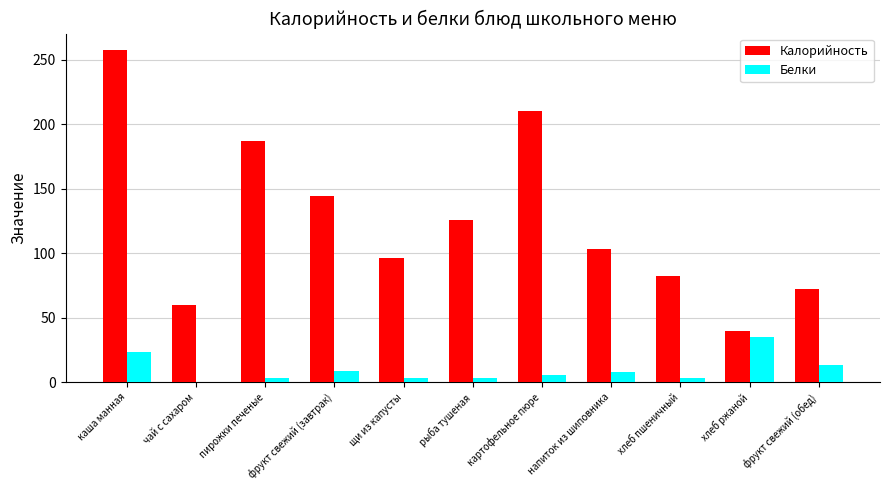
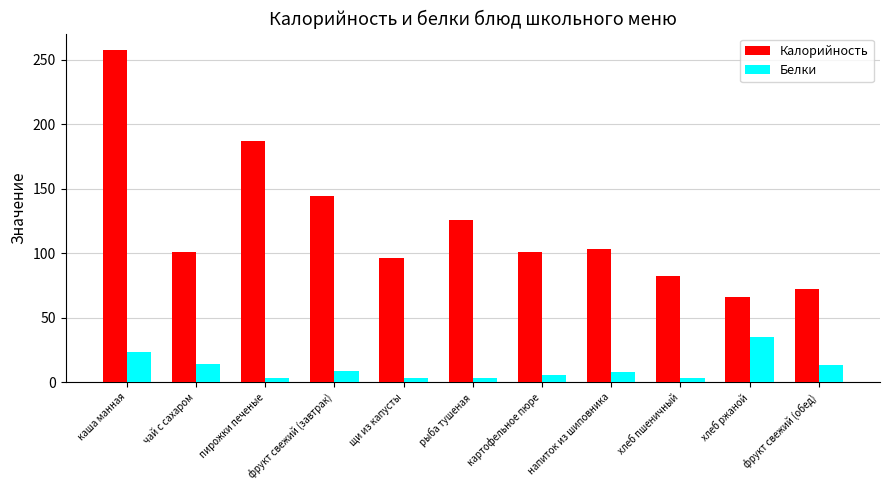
Калорийность, чай с сахаром: 60 -> 101
Белки, чай с сахаром: 0 -> 14
Калорийность, картофельное пюре: 210 -> 101
Калорийность, хлеб ржаной: 40 -> 66
